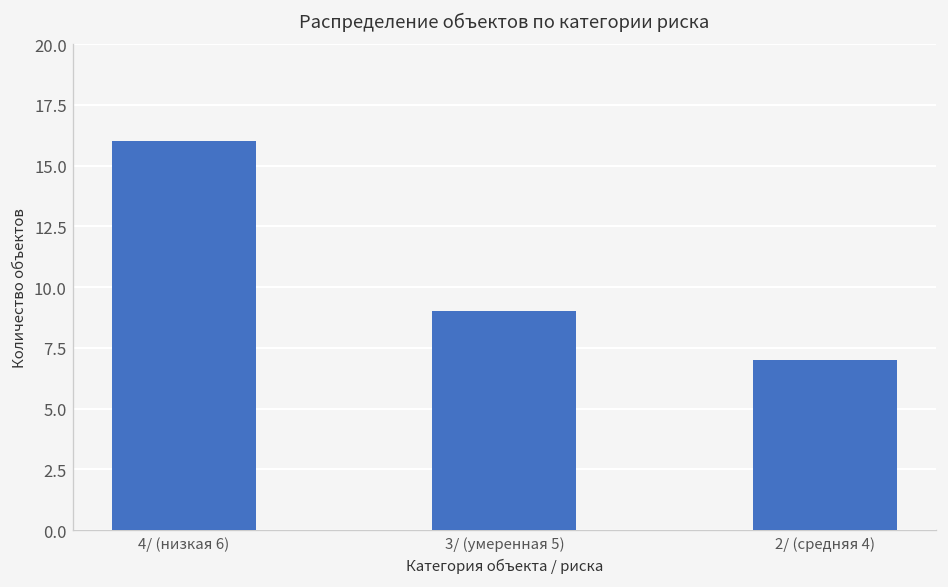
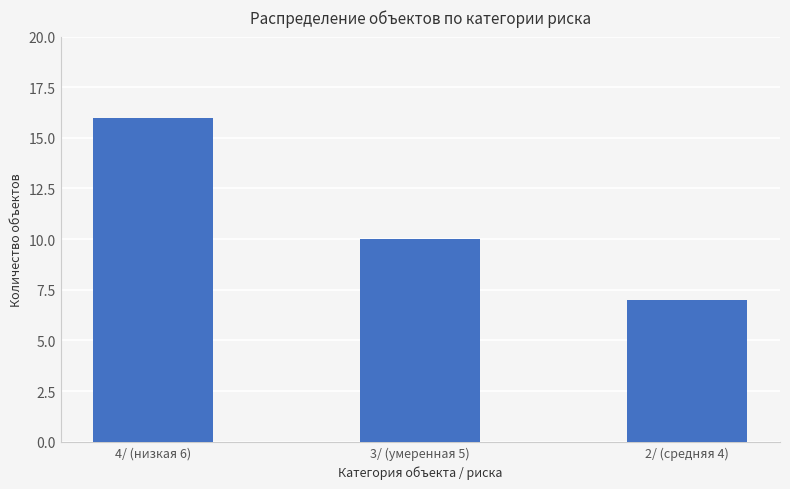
3/ (умеренная 5): 9 -> 10
